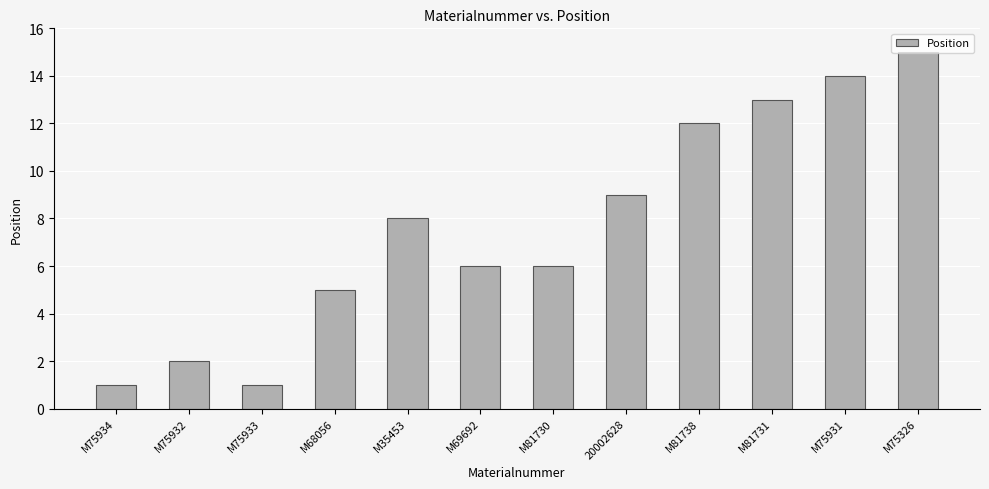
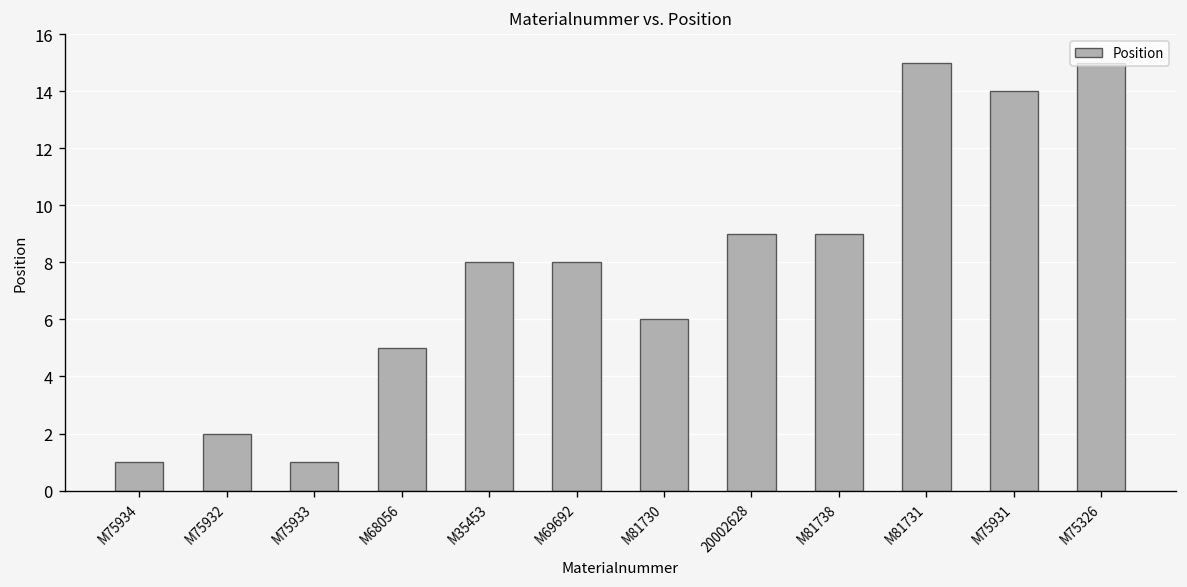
M69692: 6 -> 8
M81738: 12 -> 9
M81731: 13 -> 15
